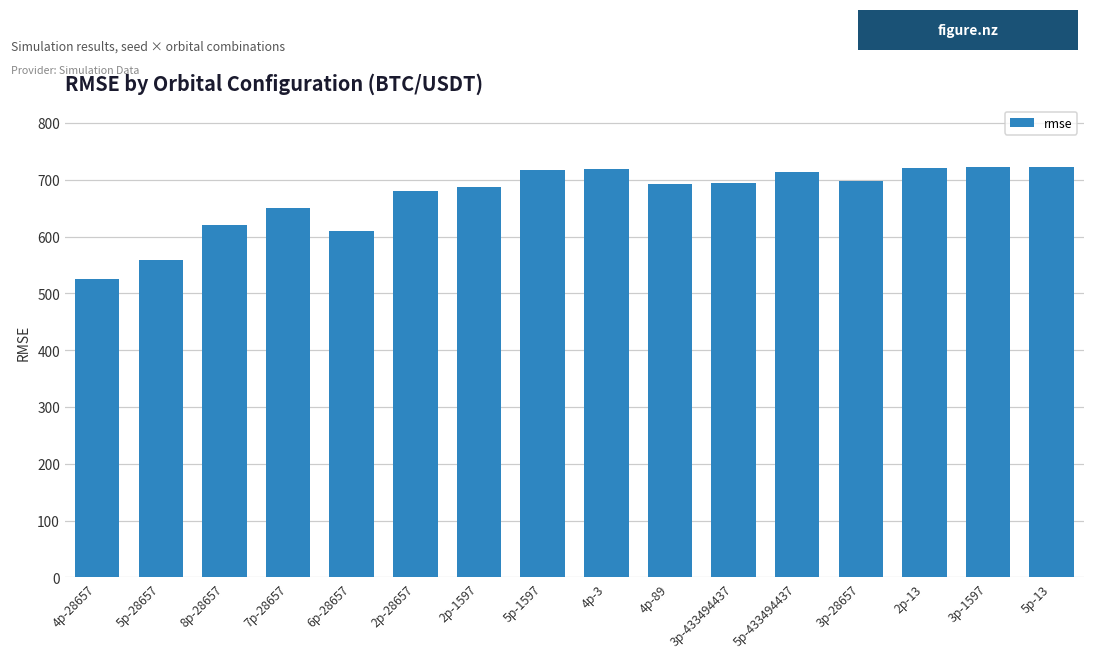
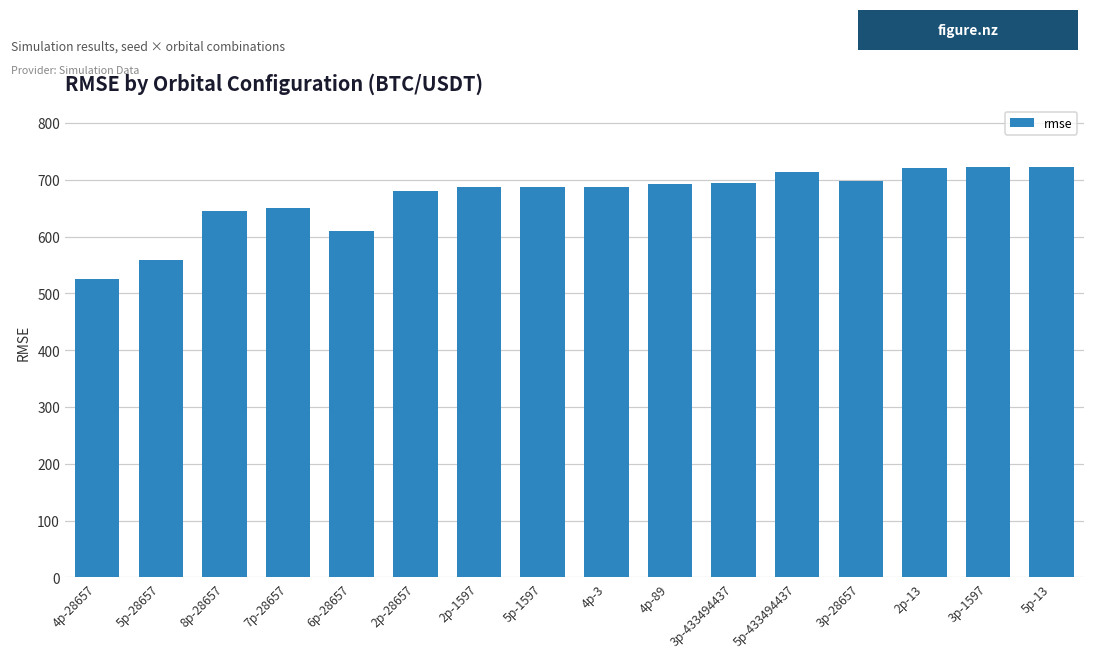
8p-28657: 620 -> 640
5p-1597: 720 -> 690
4p-3: 720 -> 690
